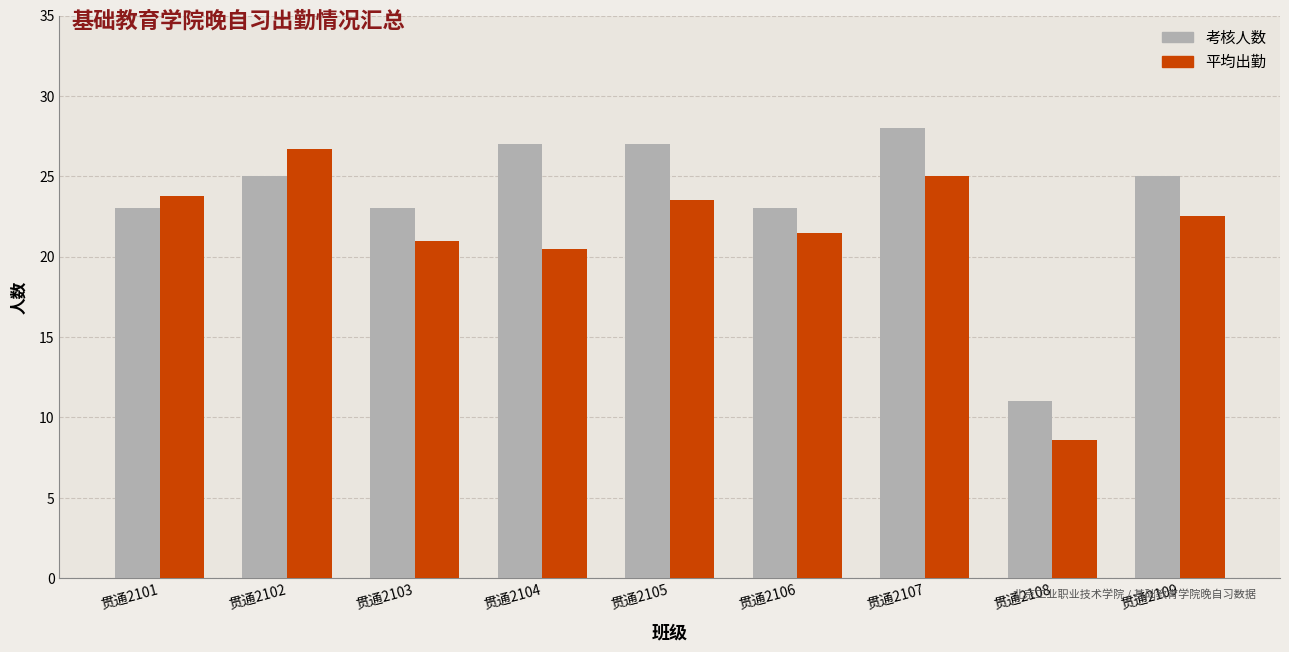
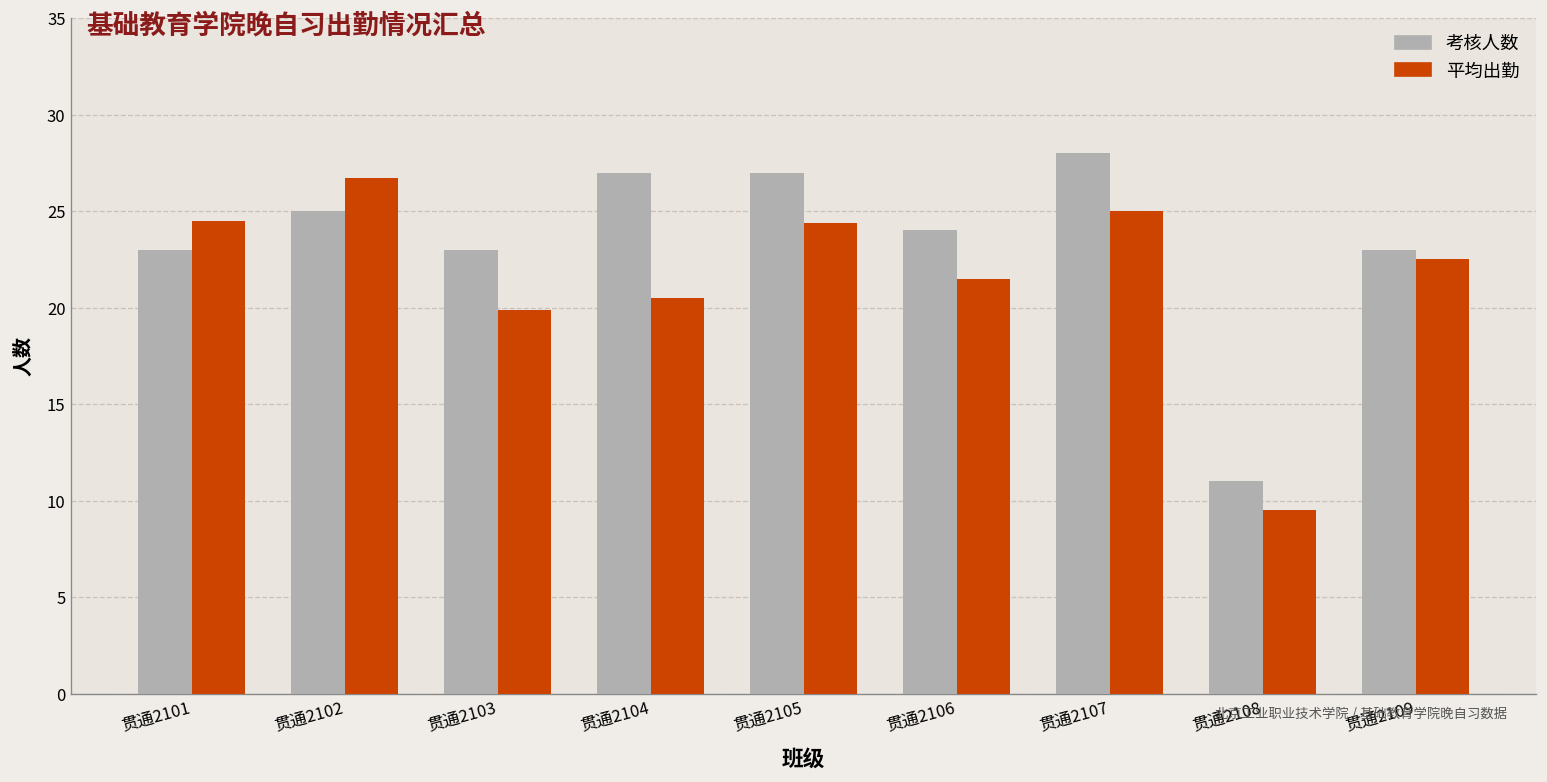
平均出勤, 贯通2101: 23.8 -> 24.5
平均出勤, 贯通2103: 21.0 -> 19.9
平均出勤, 贯通2105: 23.5 -> 24.4
考核人数, 贯通2106: 23 -> 24
平均出勤, 贯通2108: 8.6 -> 9.5
考核人数, 贯通2109: 25 -> 23
